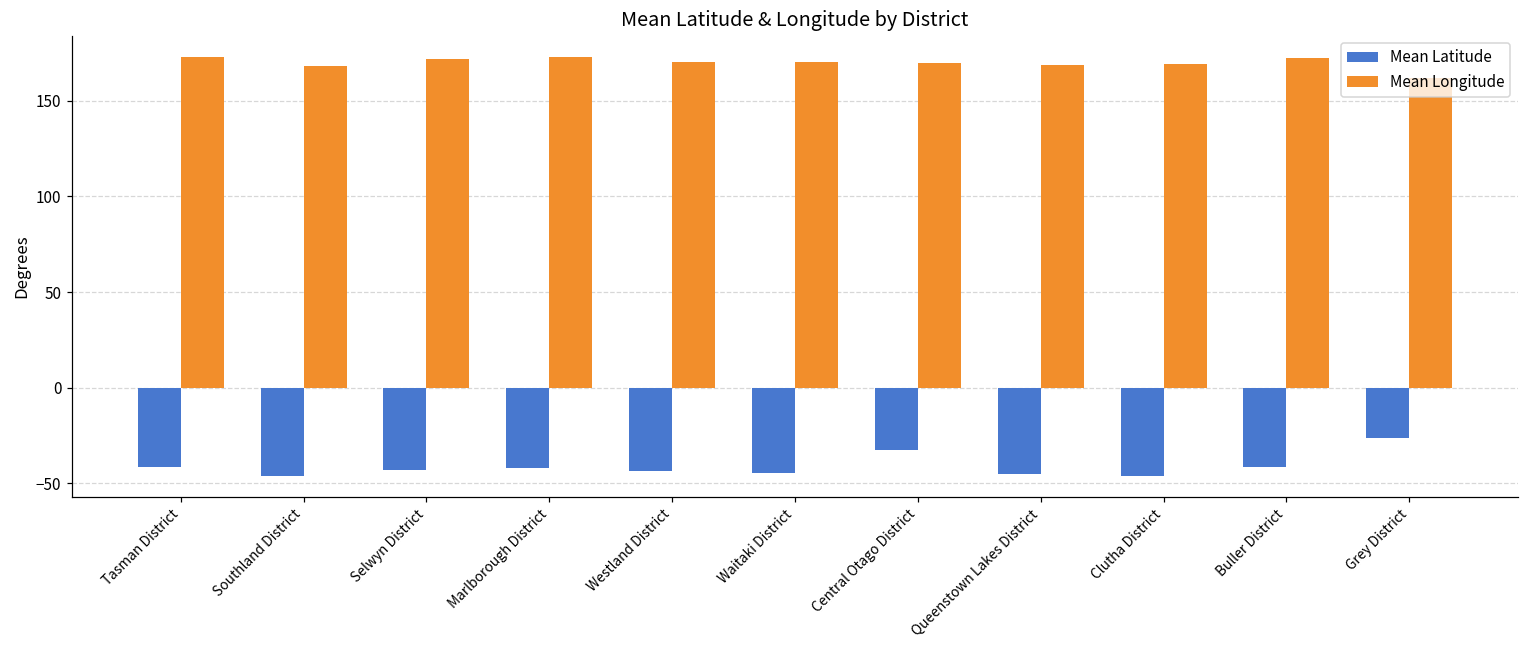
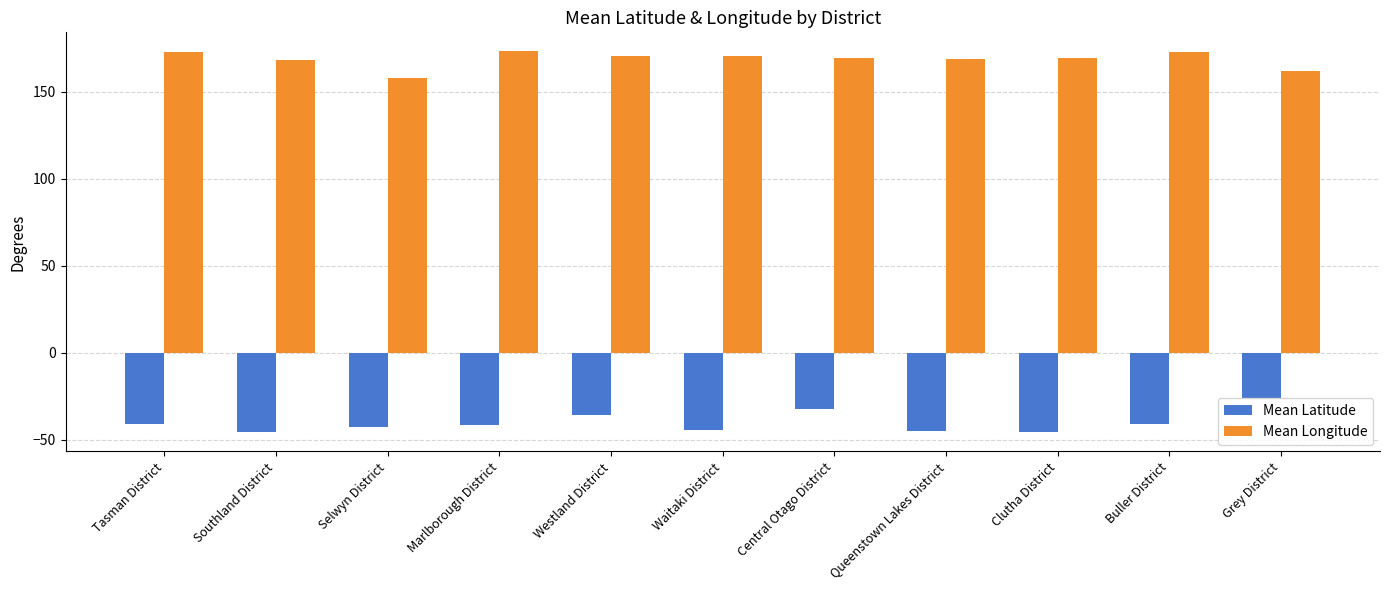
Mean Longitude, Selwyn District: 172 -> 158
Mean Latitude, Westland District: -43 -> -36
